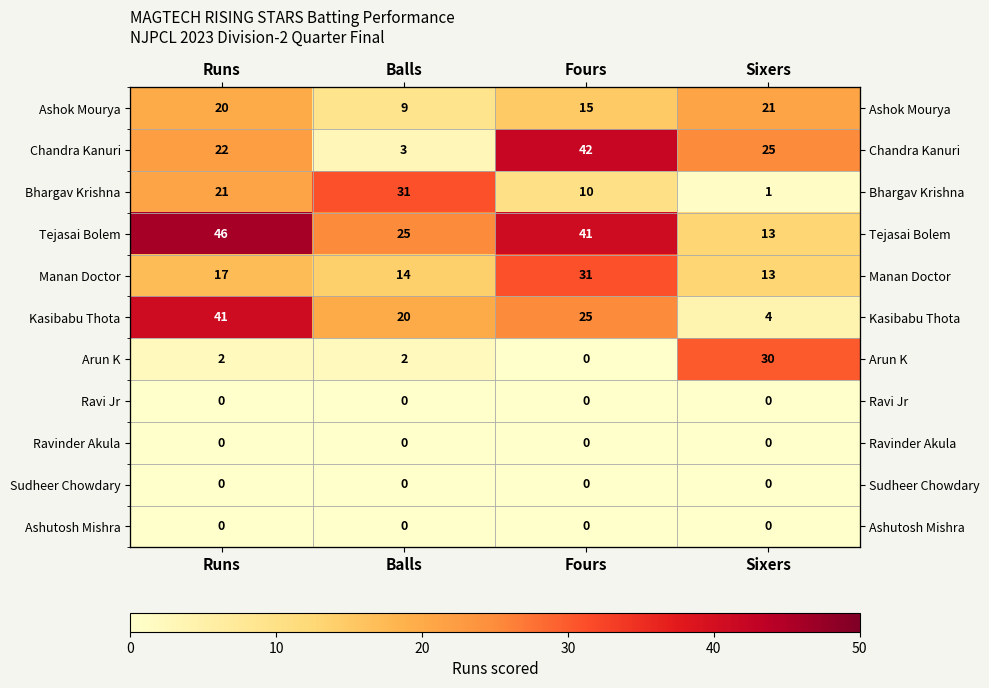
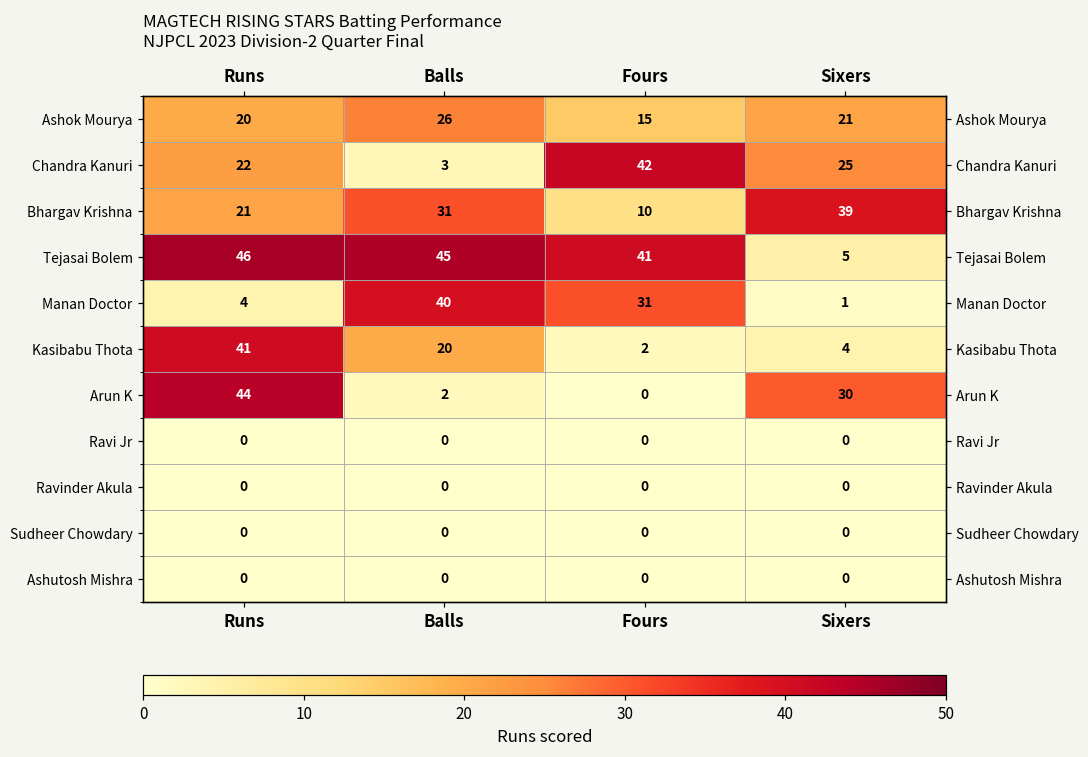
Ashok Mourya, Balls: 9 -> 26
Bhargav Krishna, Sixers: 1 -> 39
Tejasai Bolem, Balls: 25 -> 45
Tejasai Bolem, Sixers: 13 -> 5
Manan Doctor, Runs: 17 -> 4
Manan Doctor, Balls: 14 -> 40
Manan Doctor, Sixers: 13 -> 1
Kasibabu Thota, Fours: 25 -> 2
Arun K, Runs: 2 -> 44
